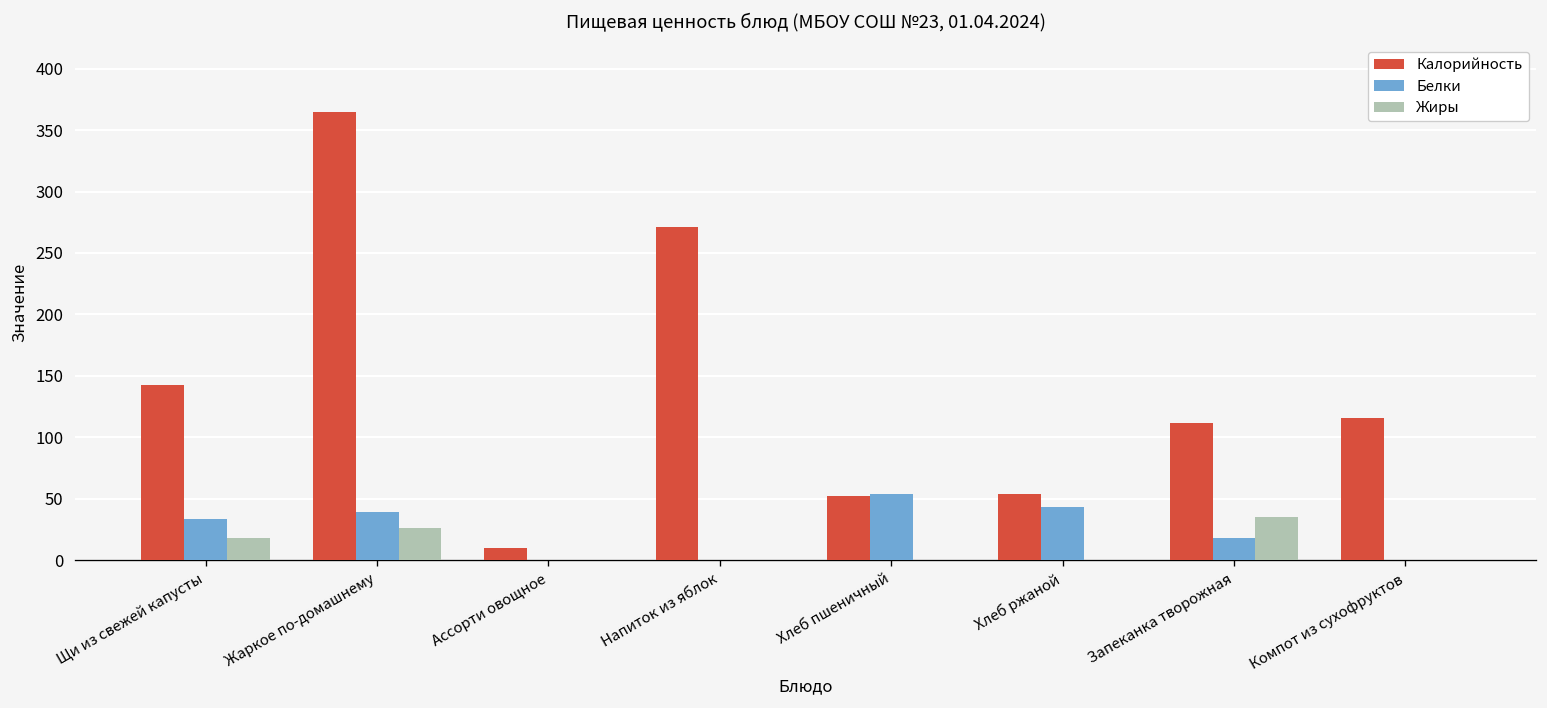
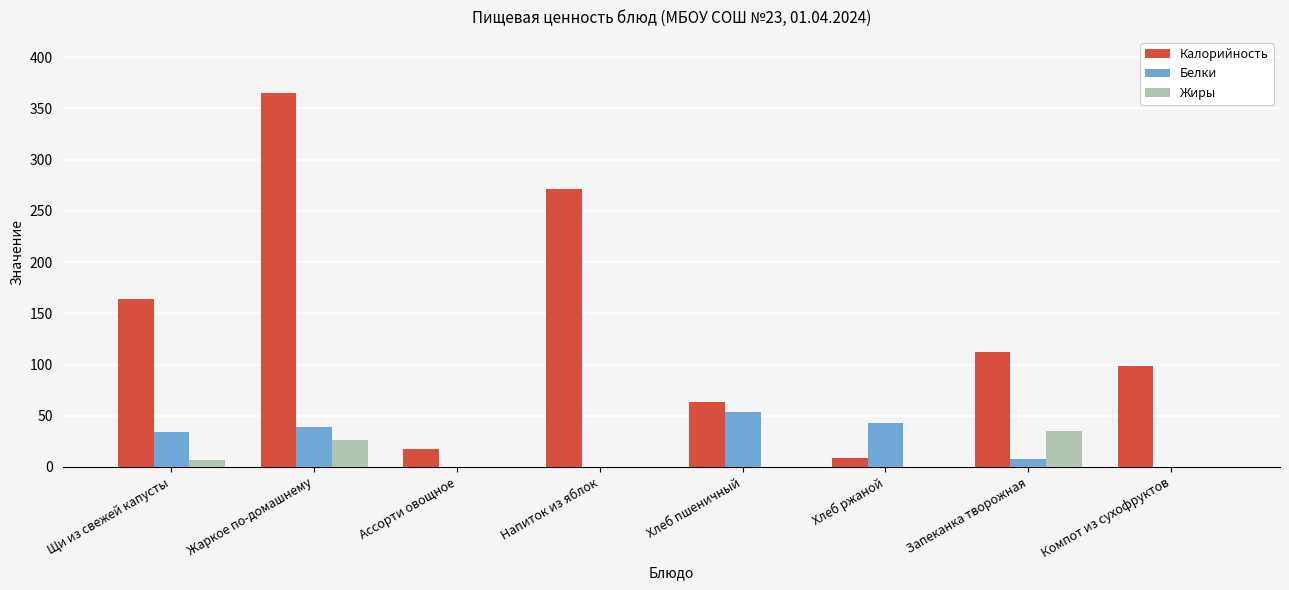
Калорийность, Щи из свежей капусты: 143 -> 164
Жиры, Щи из свежей капусты: 18 -> 7
Калорийность, Ассорти овощное: 10 -> 18
Калорийность, Хлеб пшеничный: 52 -> 63
Калорийность, Хлеб ржаной: 54 -> 9
Белки, Запеканка творожная: 18 -> 8
Калорийность, Компот из сухофруктов: 116 -> 99
